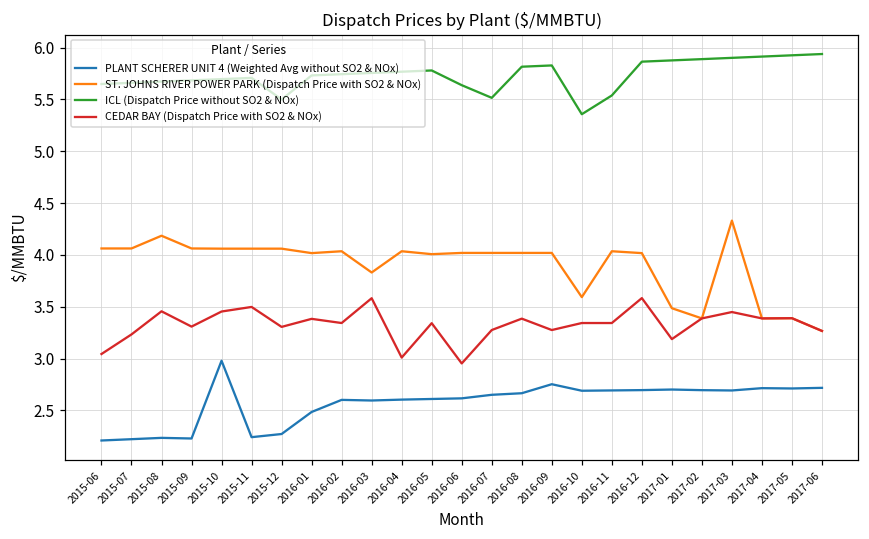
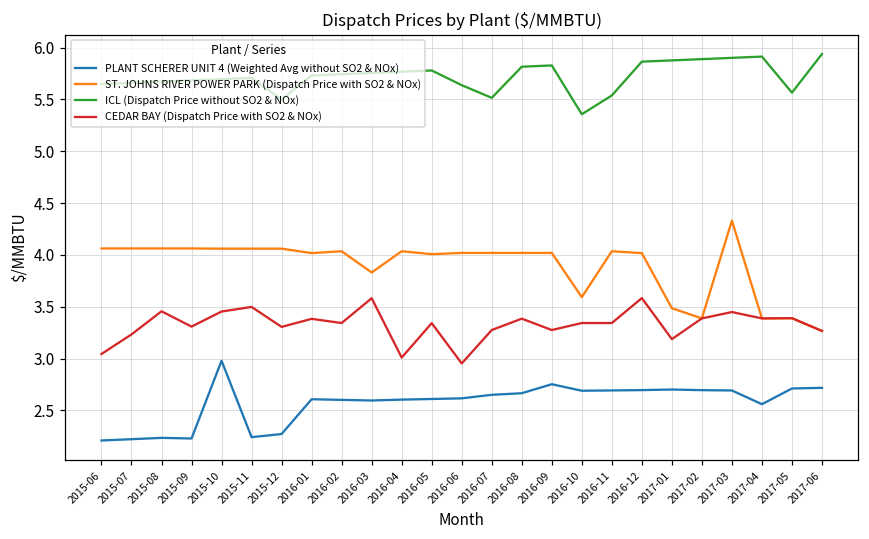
ST. JOHNS RIVER POWER PARK (Dispatch Price with SO2 & NOx), 2015-08: 4.2 -> 4.1
PLANT SCHERER UNIT 4 (Weighted Avg without SO2 & NOx), 2016-01: 2.5 -> 2.6
PLANT SCHERER UNIT 4 (Weighted Avg without SO2 & NOx), 2017-04: 2.7 -> 2.6
ICL (Dispatch Price without SO2 & NOx), 2017-05: 5.9 -> 5.6
